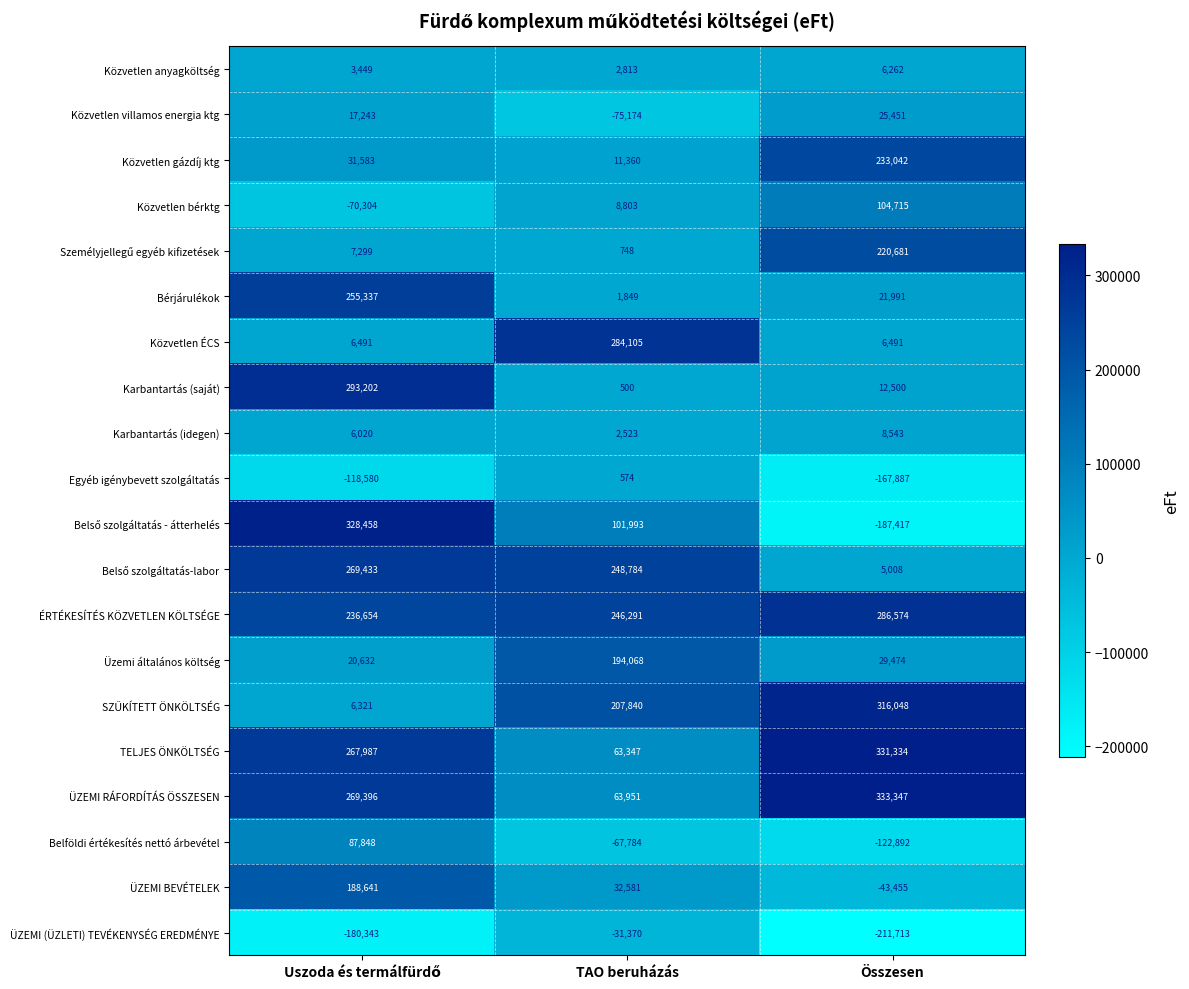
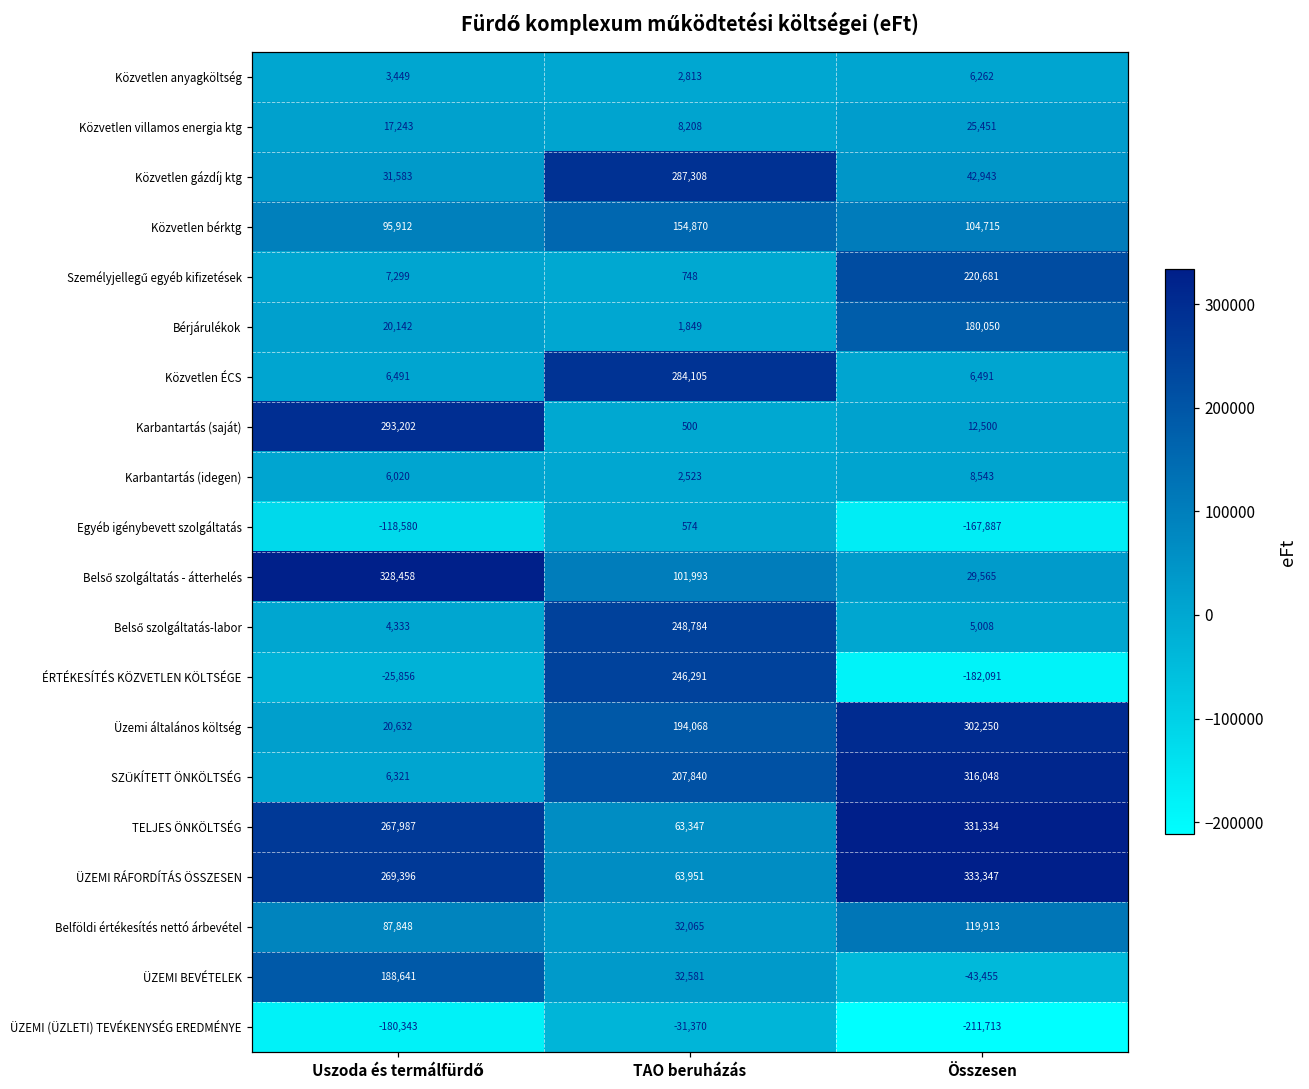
Közvetlen villamos energia ktg, TAO beruházás: -75,174 -> 8,208
Közvetlen gázdíj ktg, TAO beruházás: 11,360 -> 287,308
Közvetlen gázdíj ktg, Összesen: 233,042 -> 42,943
Közvetlen bérktg, Uszoda és termálfürdő: -70,304 -> 95,912
Közvetlen bérktg, TAO beruházás: 8,803 -> 154,870
Bérjárulékok, Uszoda és termálfürdő: 255,337 -> 20,142
Bérjárulékok, Összesen: 21,991 -> 180,050
Belső szolgáltatás - átterhelés, Összesen: -187,417 -> 29,565
Belső szolgáltatás-labor, Uszoda és termálfürdő: 269,433 -> 4,333
ÉRTÉKESÍTÉS KÖZVETLEN KÖLTSÉGE, Uszoda és termálfürdő: 236,654 -> -25,856
ÉRTÉKESÍTÉS KÖZVETLEN KÖLTSÉGE, Összesen: 286,574 -> -182,091
Üzemi általános költség, Összesen: 29,474 -> 302,250
Belföldi értékesítés nettó árbevétel, TAO beruházás: -67,784 -> 32,065
Belföldi értékesítés nettó árbevétel, Összesen: -122,892 -> 119,913
